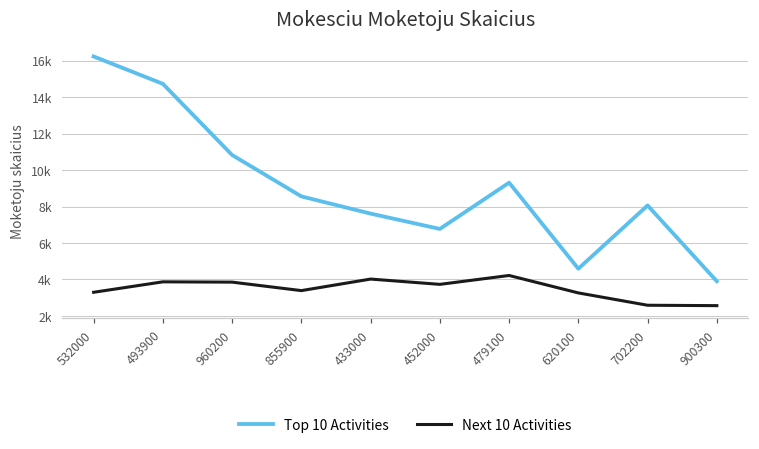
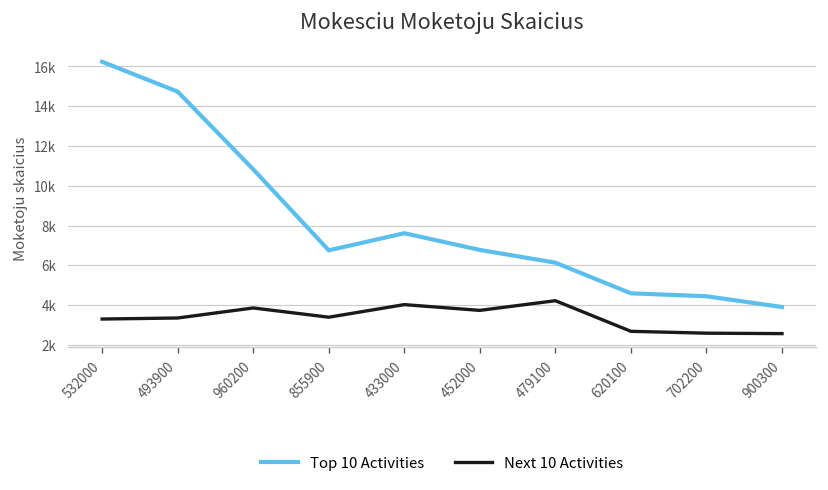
Next 10 Activities, 493900: 3900 -> 3400
Top 10 Activities, 855900: 8600 -> 6800
Top 10 Activities, 479100: 9300 -> 6100
Next 10 Activities, 620100: 3300 -> 2700
Top 10 Activities, 702200: 8100 -> 4400
